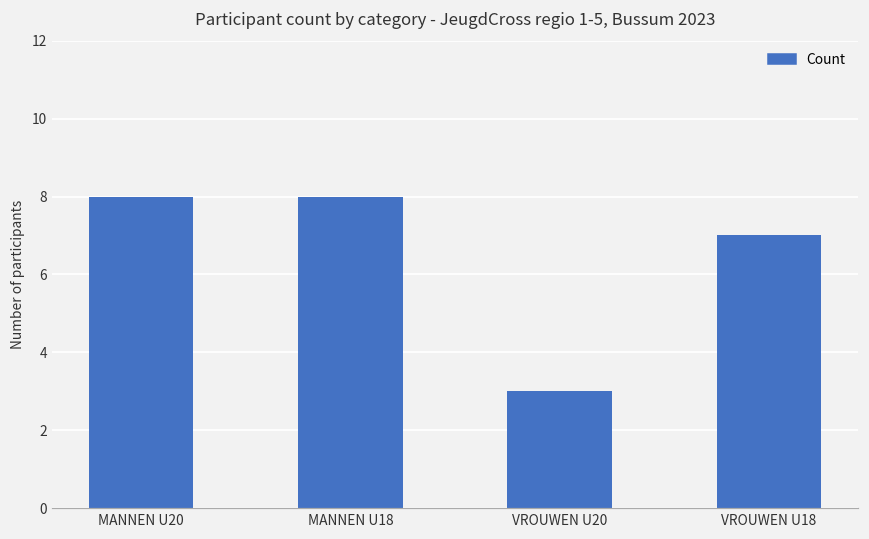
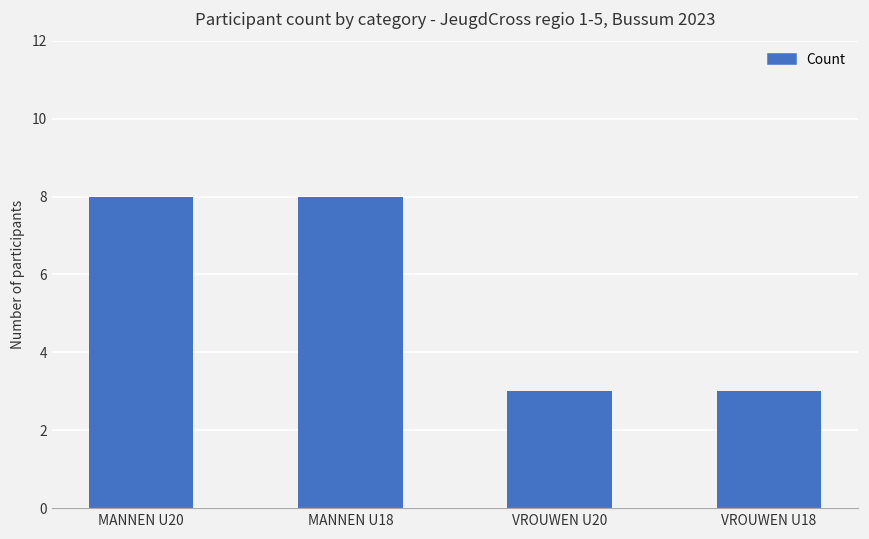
VROUWEN U18: 7 -> 3
